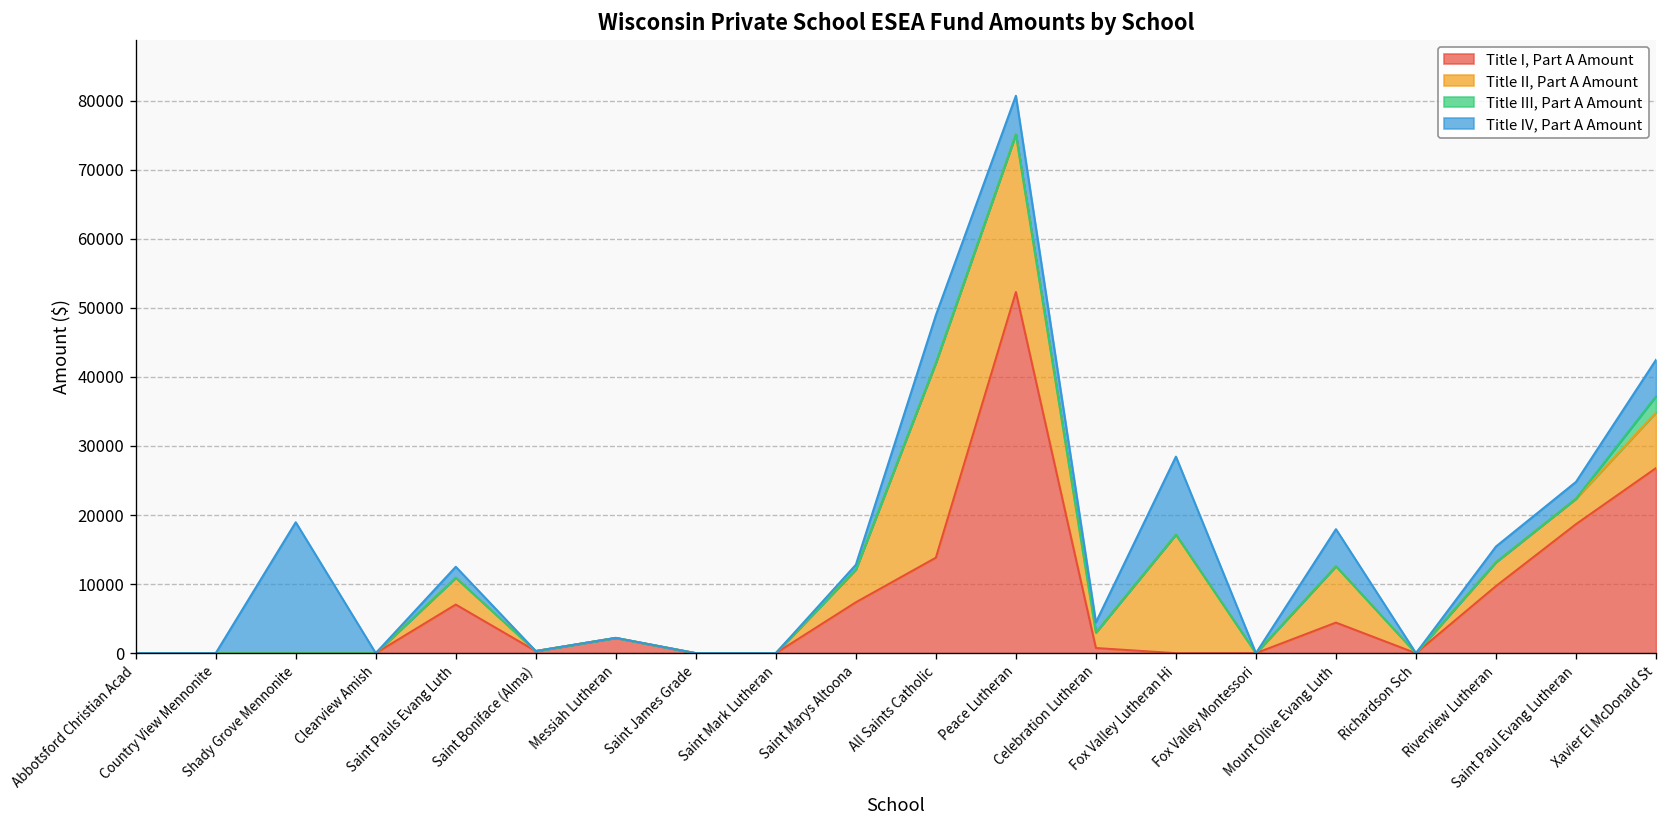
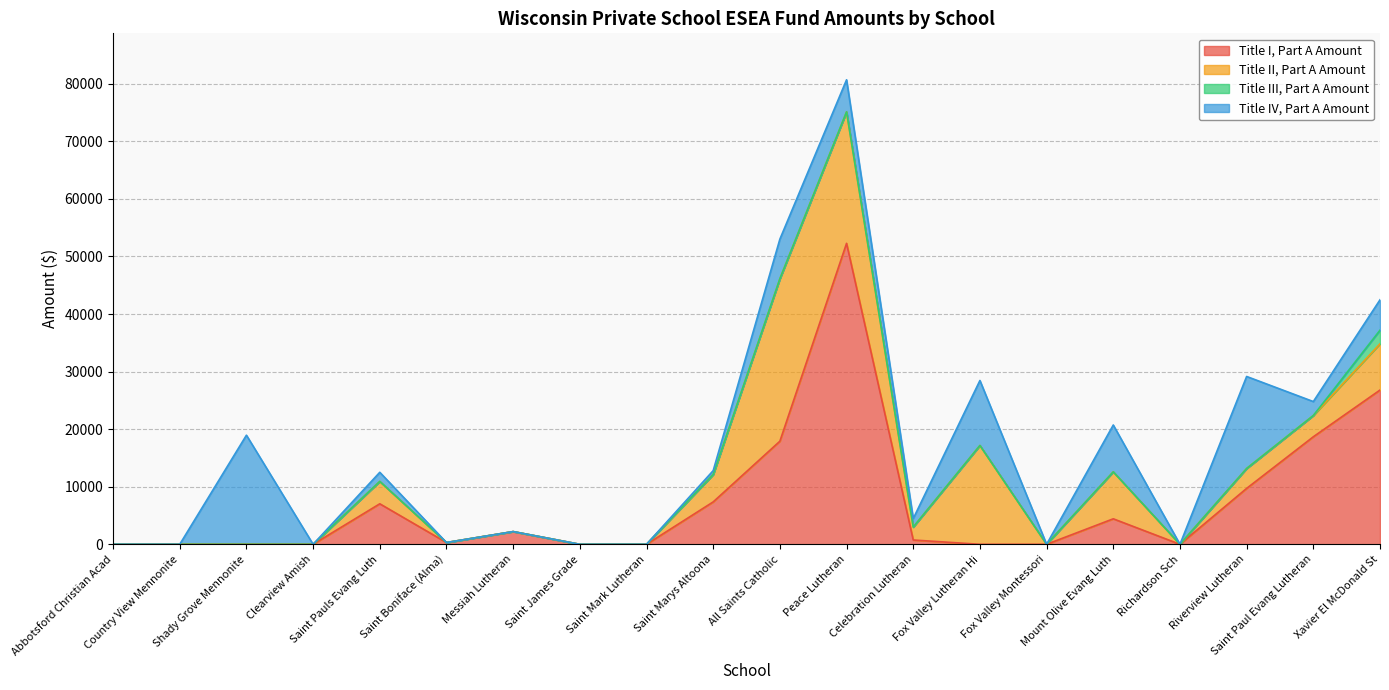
Title I, Part A Amount, All Saints Catholic: 14000 -> 18000
Title IV, Part A Amount, Mount Olive Evang Luth: 5000 -> 8000
Title IV, Part A Amount, Riverview Lutheran: 2000 -> 16000
